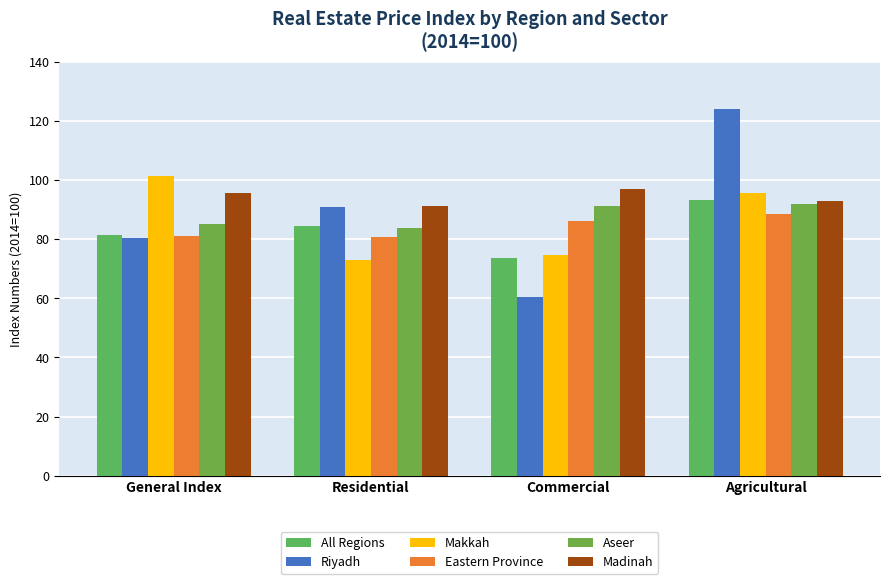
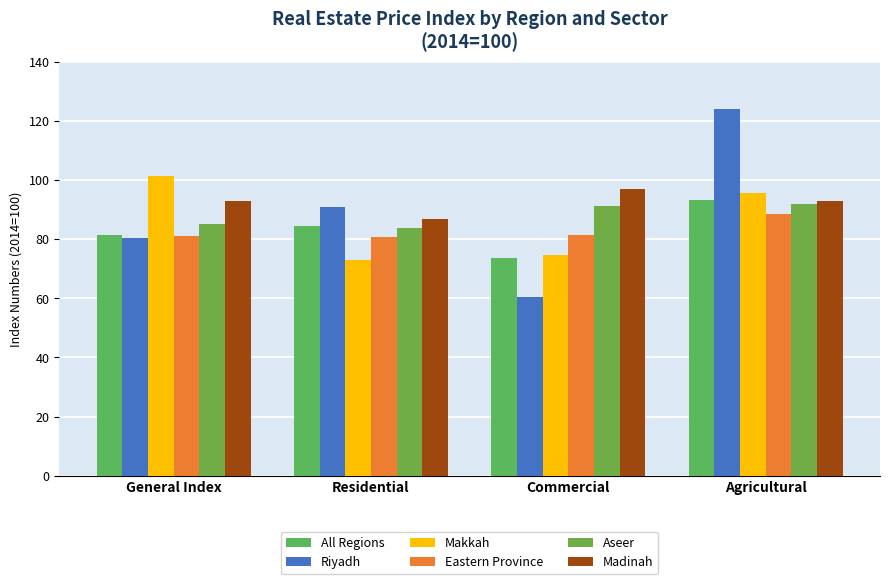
Madinah, General Index: 96 -> 93
Madinah, Residential: 91 -> 87
Eastern Province, Commercial: 86 -> 81
